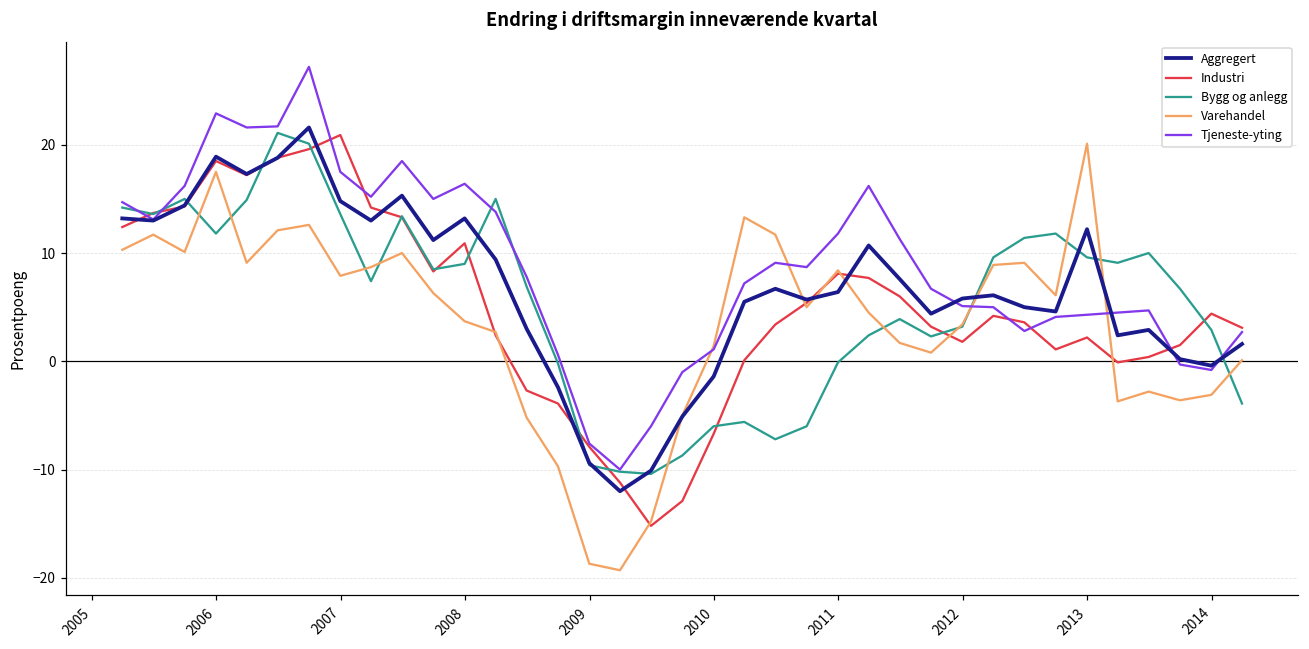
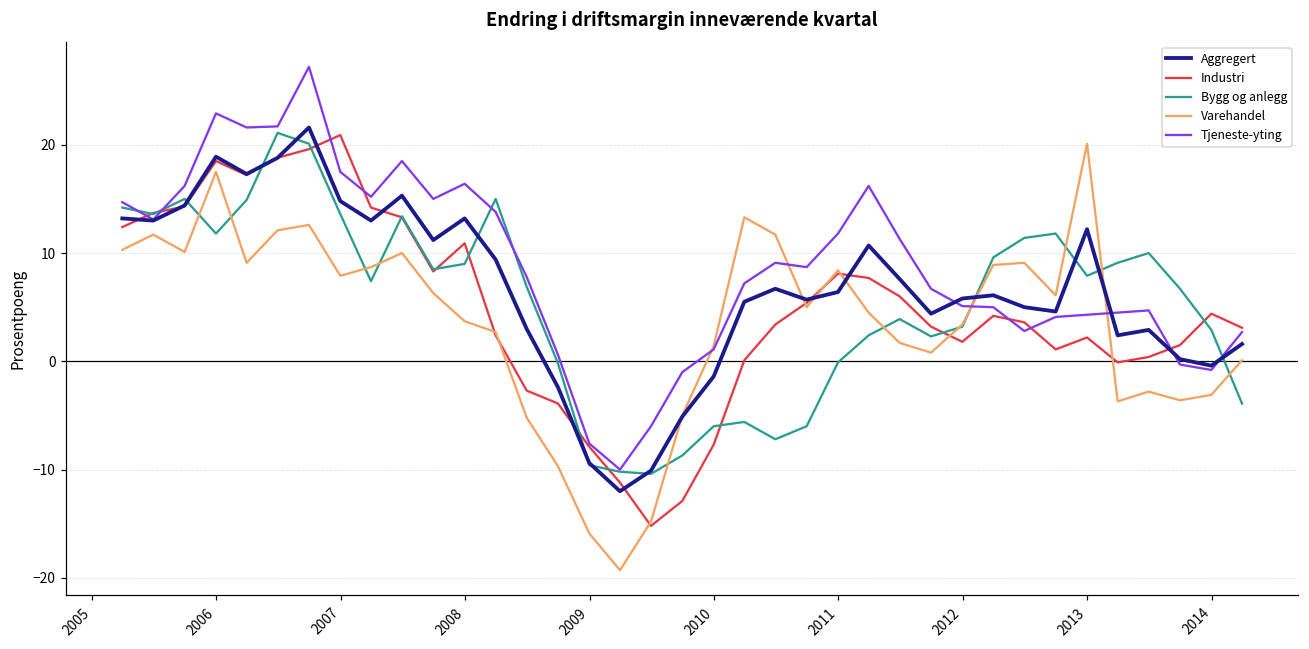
Varehandel, 2009: -19 -> -16
Industri, 2010: -7 -> -8
Bygg og anlegg, 2013: 10 -> 8
